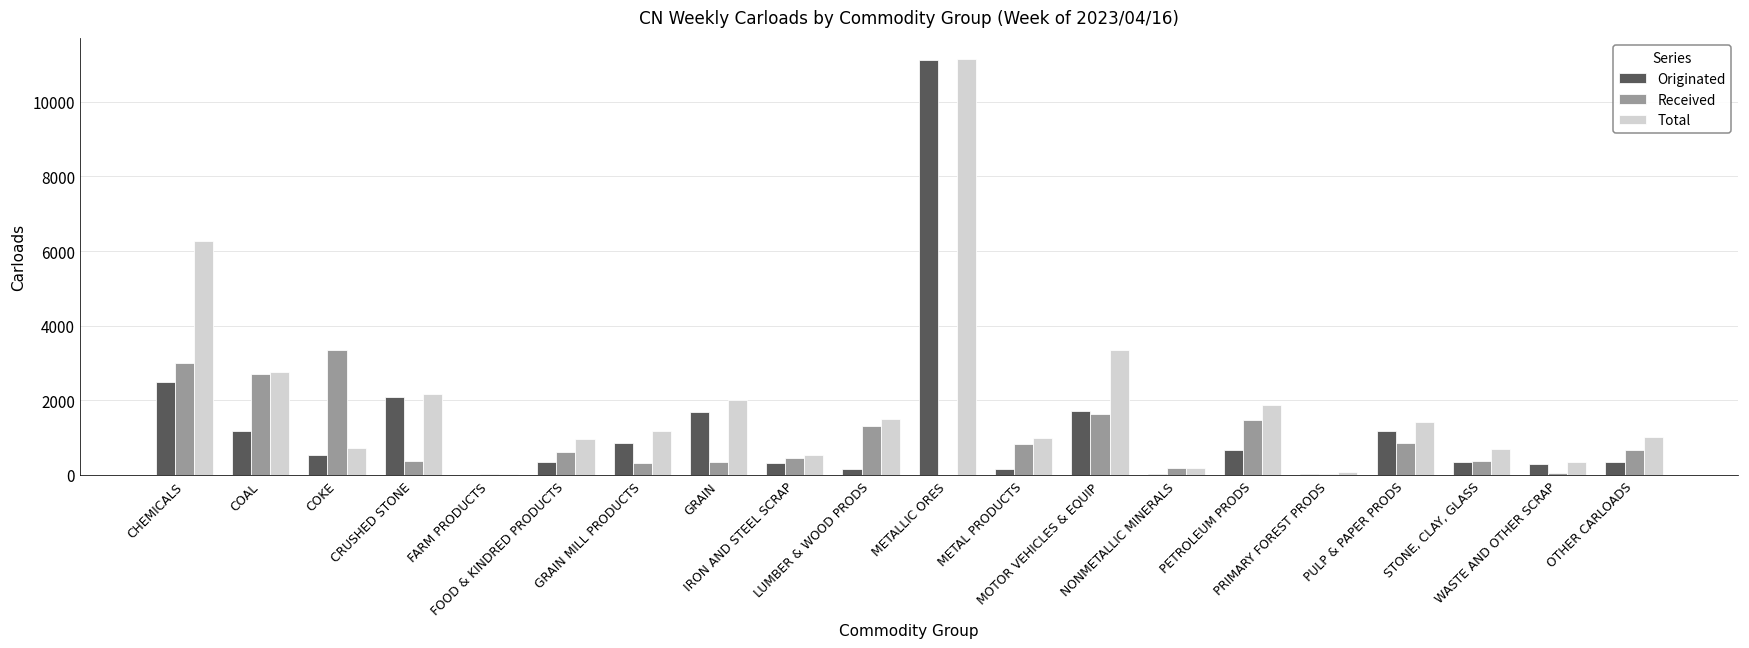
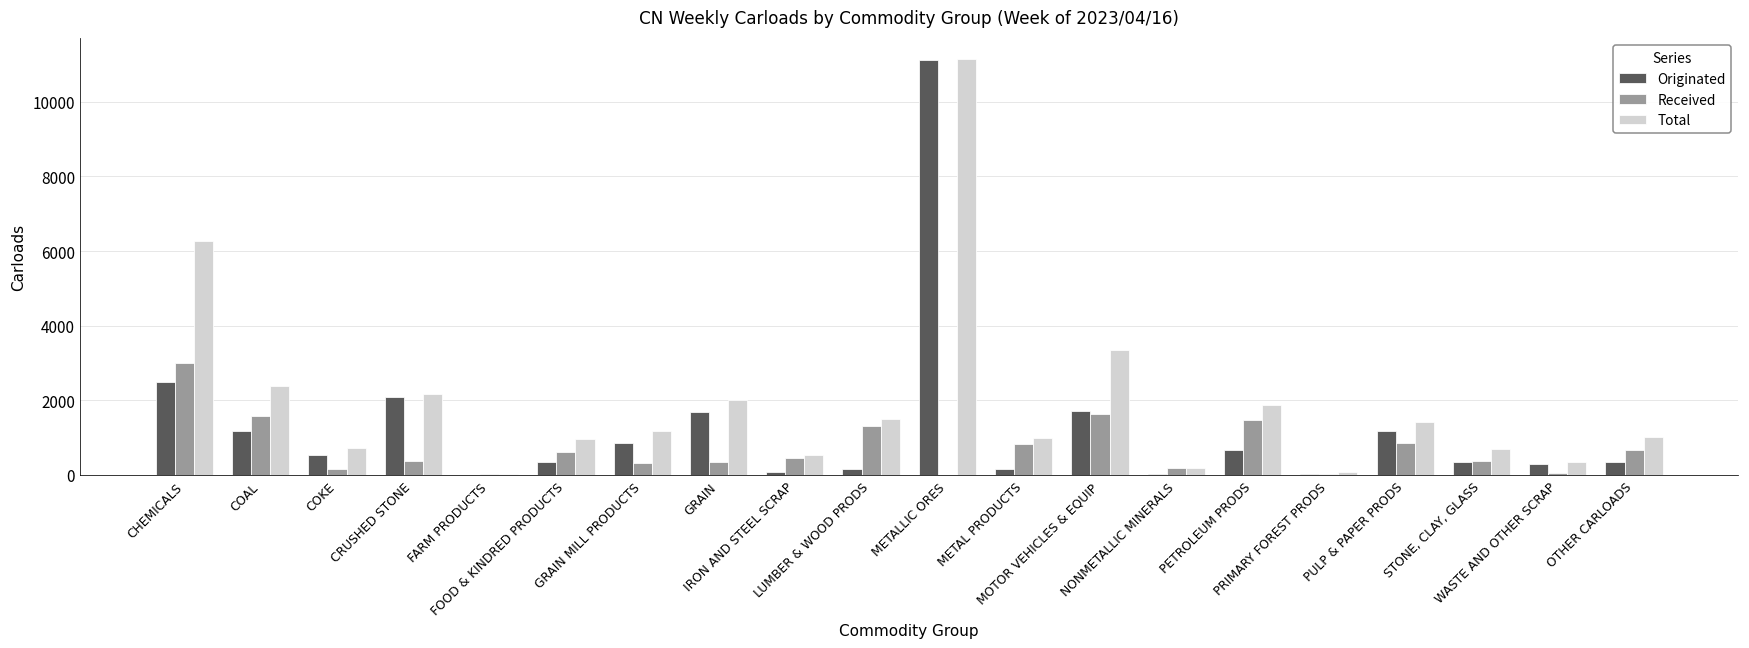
Received, COAL: 2700 -> 1600
Total, COAL: 2800 -> 2400
Received, COKE: 3400 -> 200
Originated, IRON AND STEEL SCRAP: 300 -> 100
